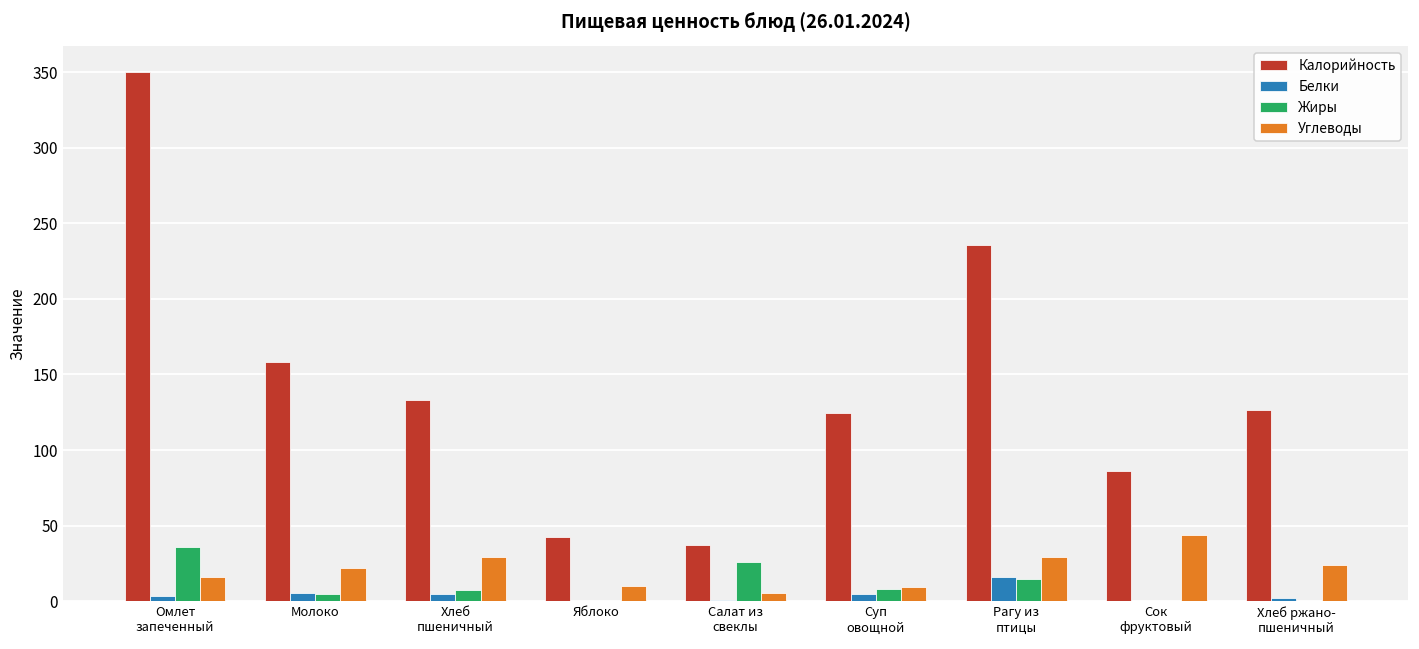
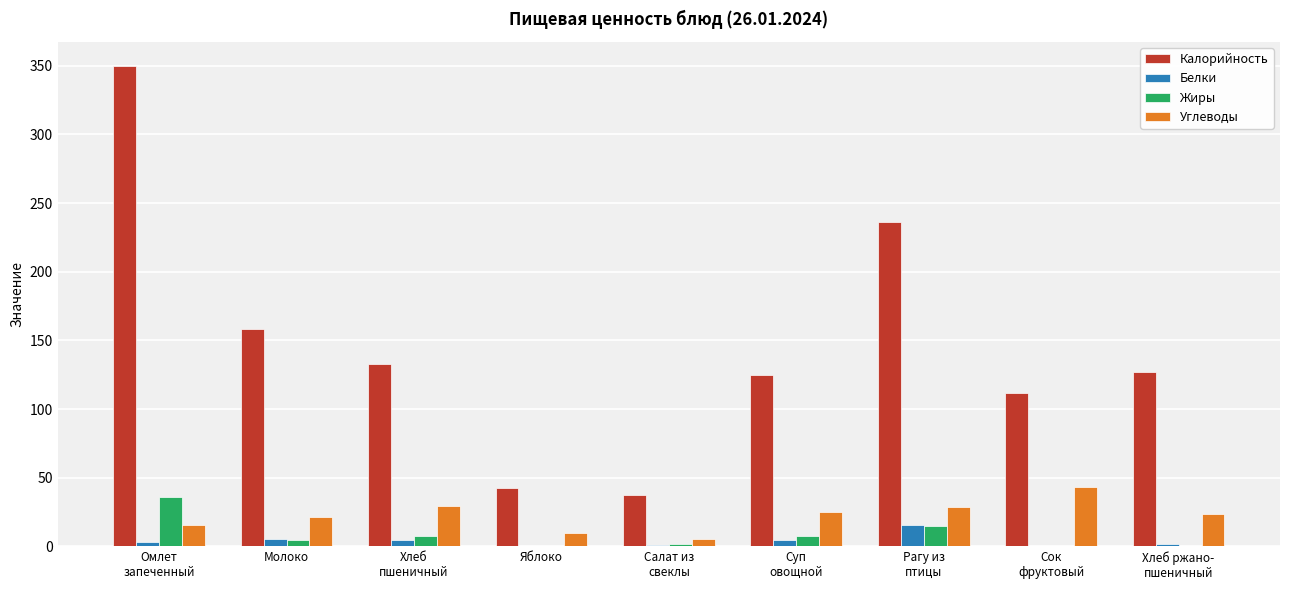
Жиры, Салат из свеклы: 26 -> 2
Углеводы, Суп овощной: 9 -> 25
Калорийность, Сок фруктовый: 86 -> 112
